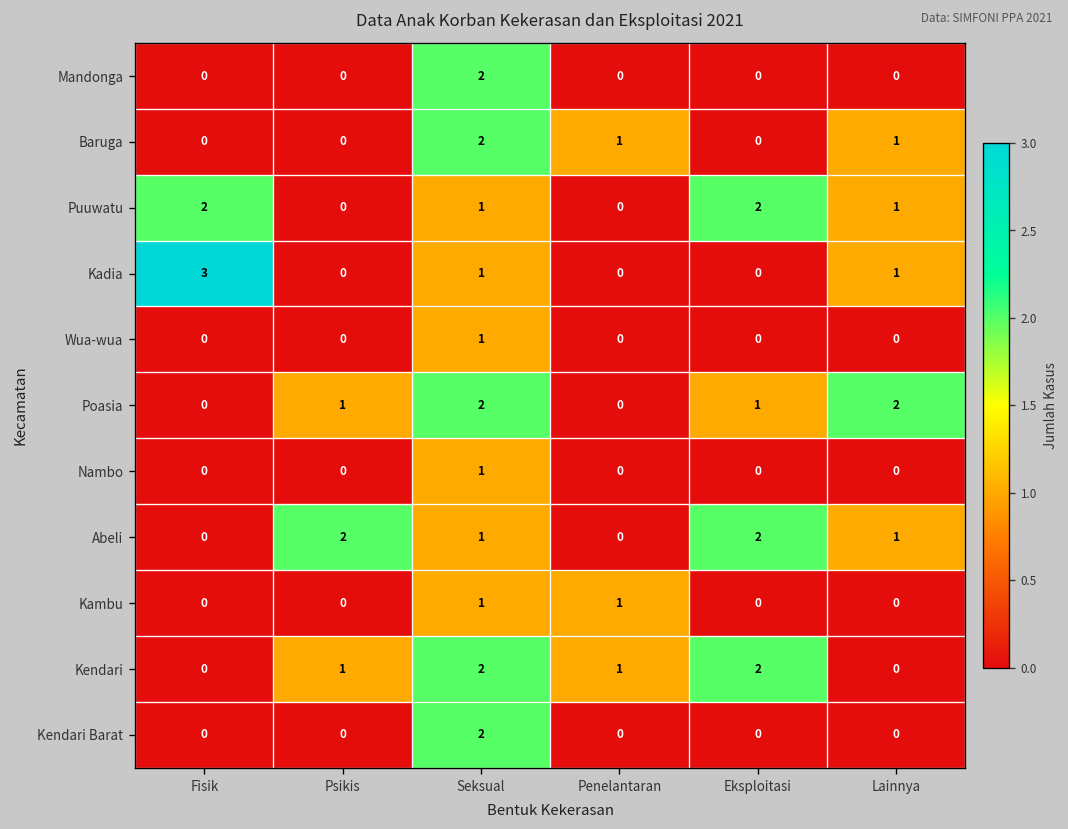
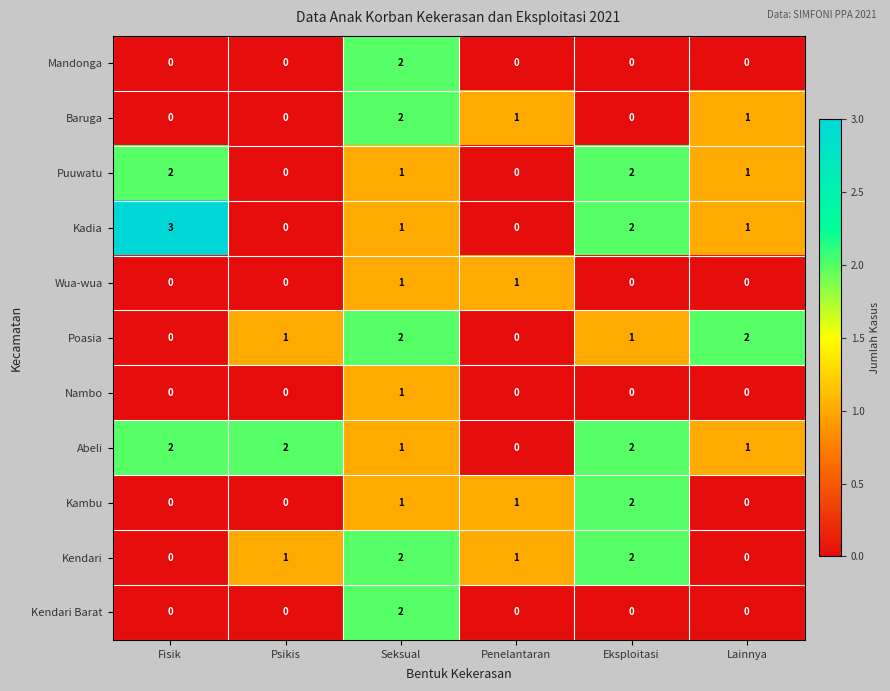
Kadia, Eksploitasi: 0 -> 2
Wua-wua, Penelantaran: 0 -> 1
Abeli, Fisik: 0 -> 2
Kambu, Eksploitasi: 0 -> 2
